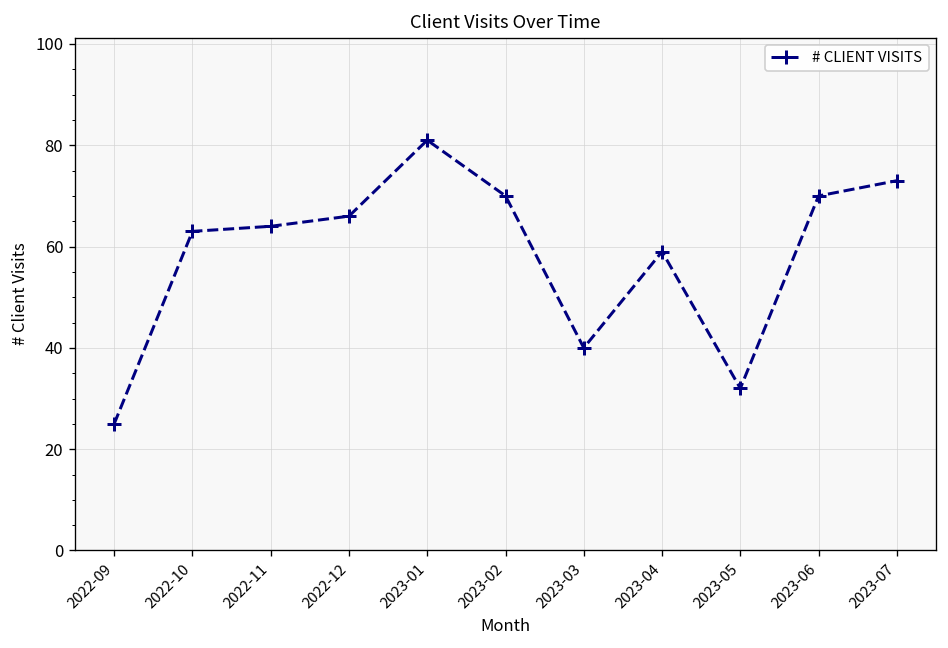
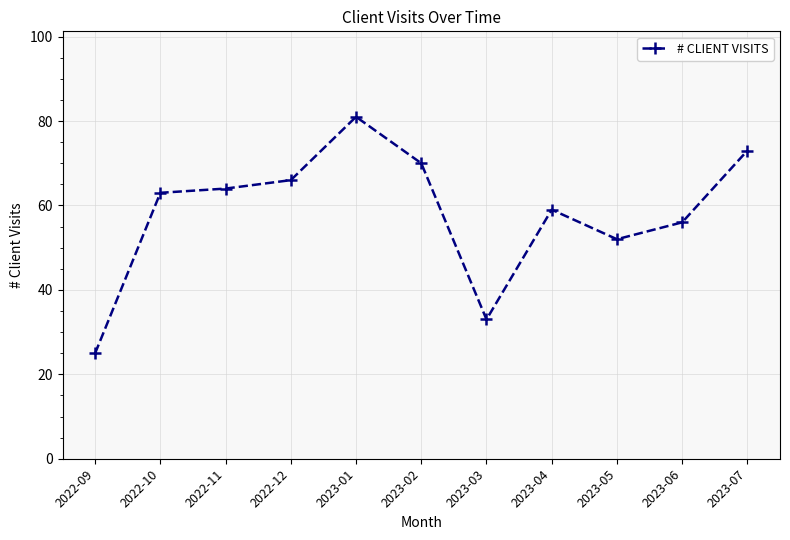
2023-03: 40 -> 33
2023-05: 32 -> 52
2023-06: 70 -> 56
